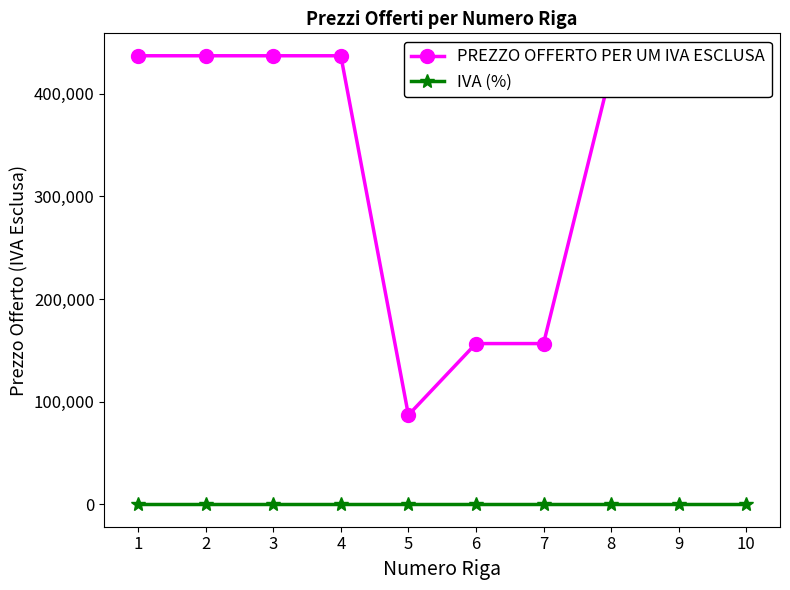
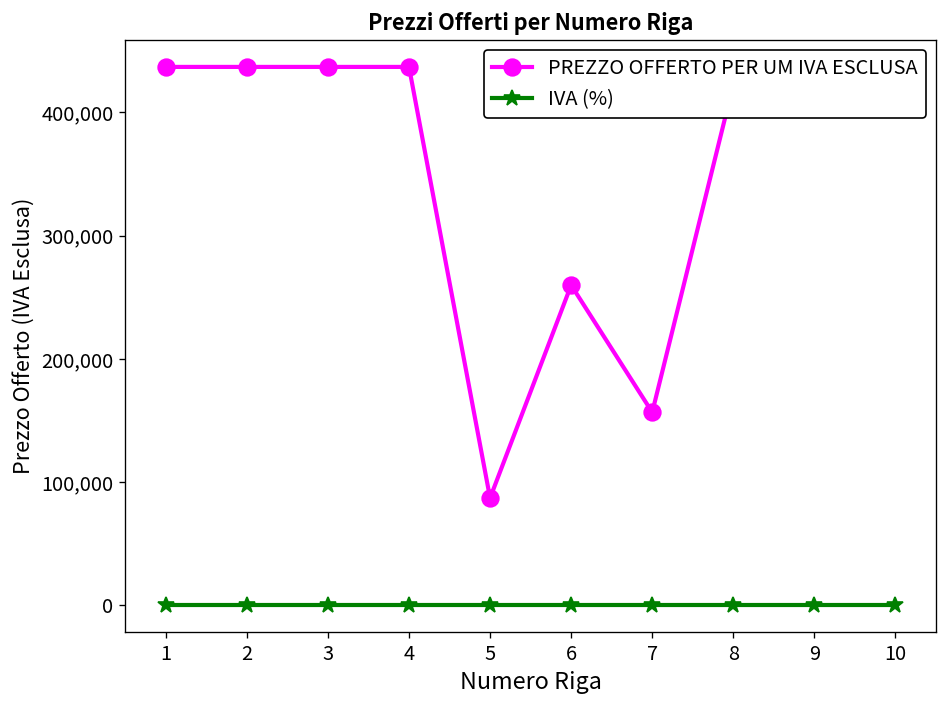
PREZZO OFFERTO PER UM IVA ESCLUSA, 6: 157,000 -> 260,000
